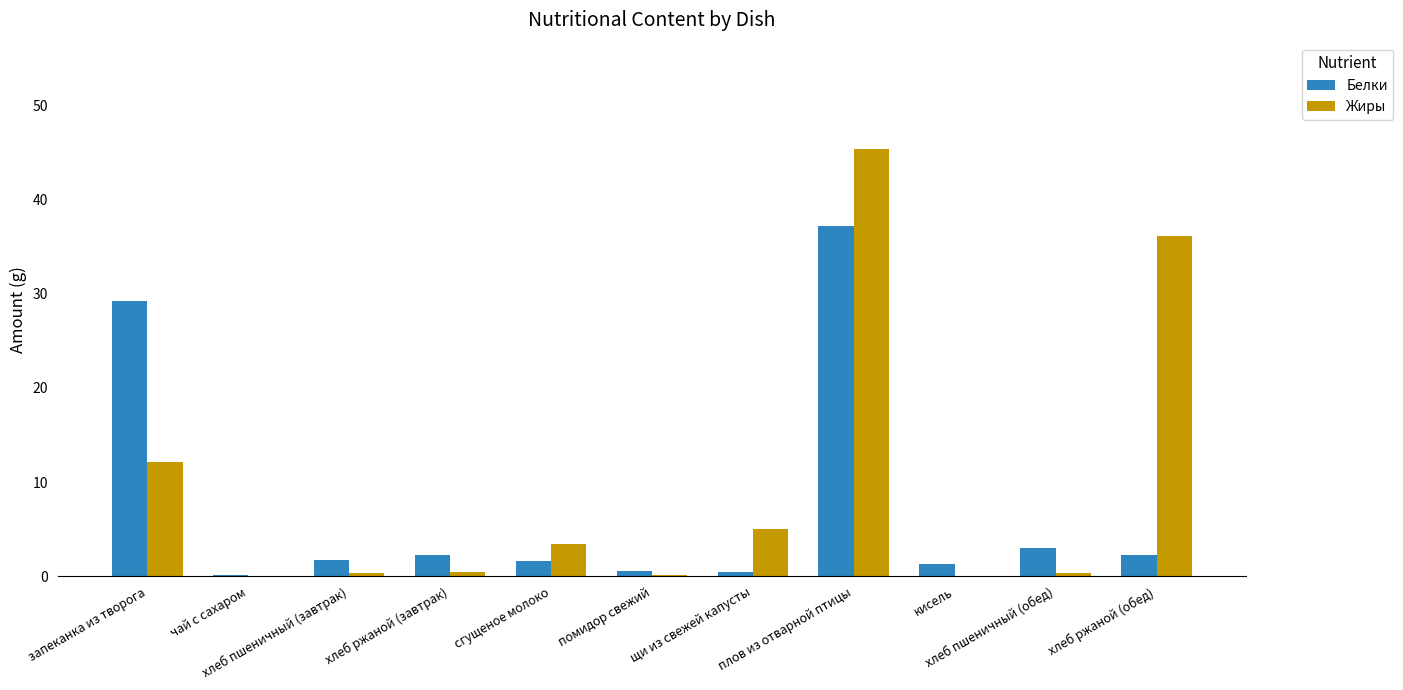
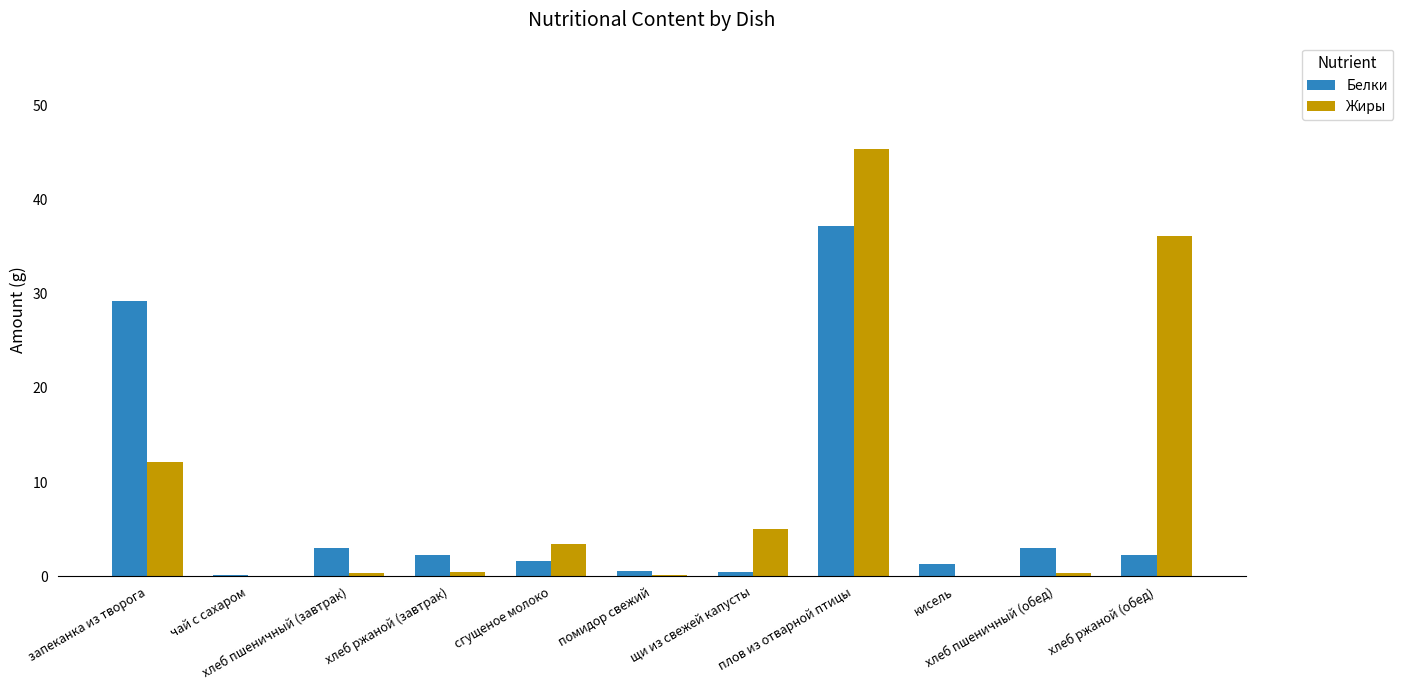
Белки, хлеб пшеничный (завтрак): 2 -> 3
